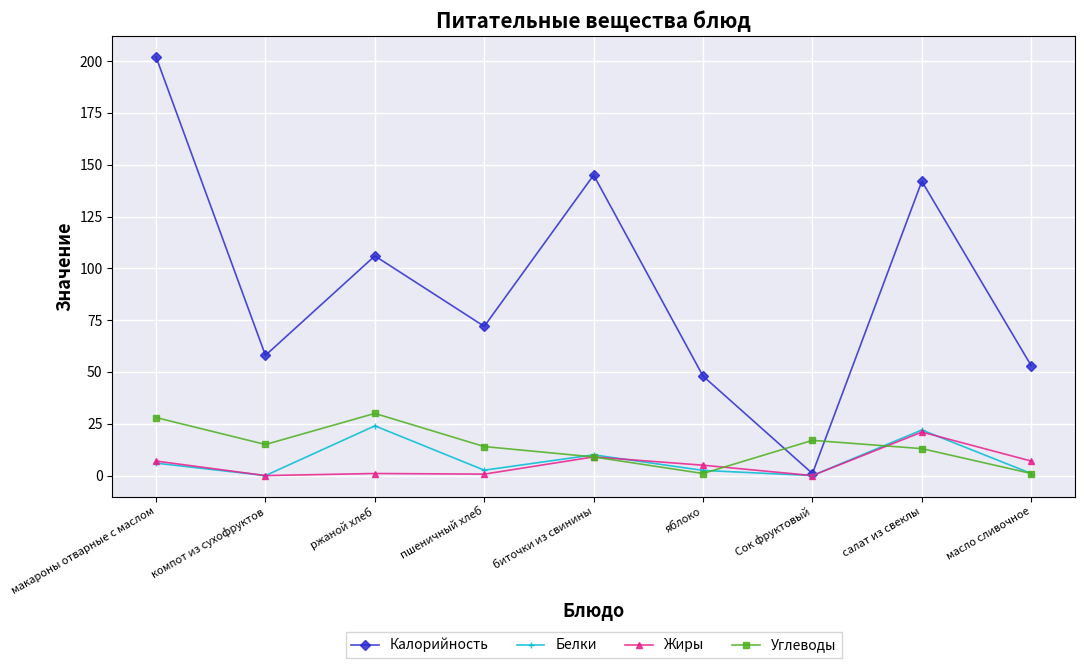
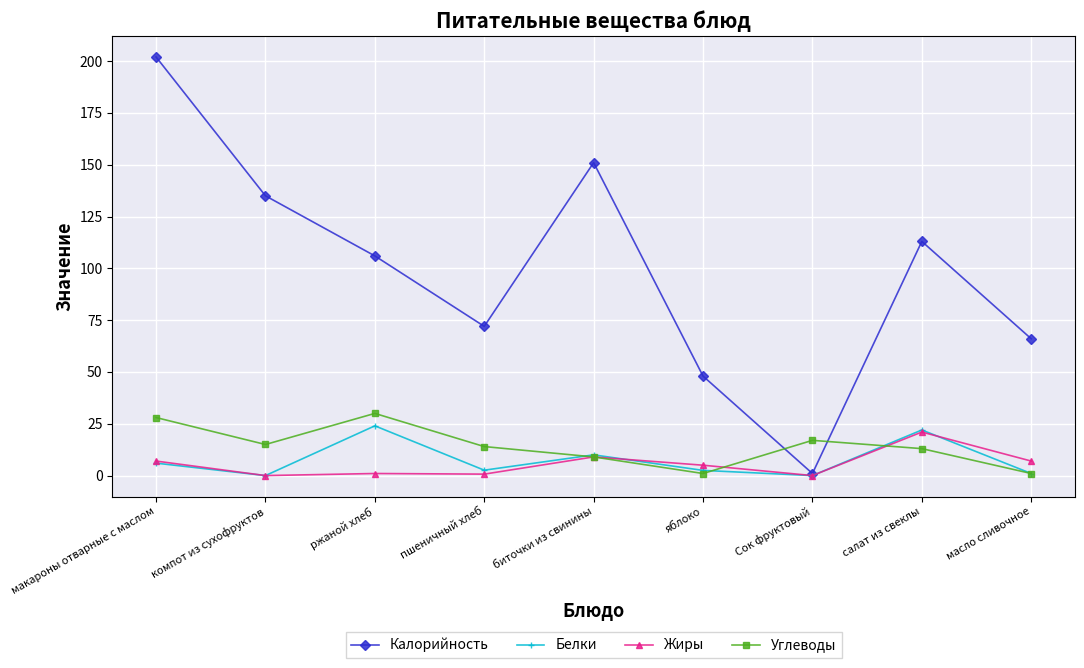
Калорийность, компот из сухофруктов: 58 -> 135
Калорийность, биточки из свинины: 145 -> 151
Калорийность, салат из свеклы: 142 -> 113
Калорийность, масло сливочное: 53 -> 66
